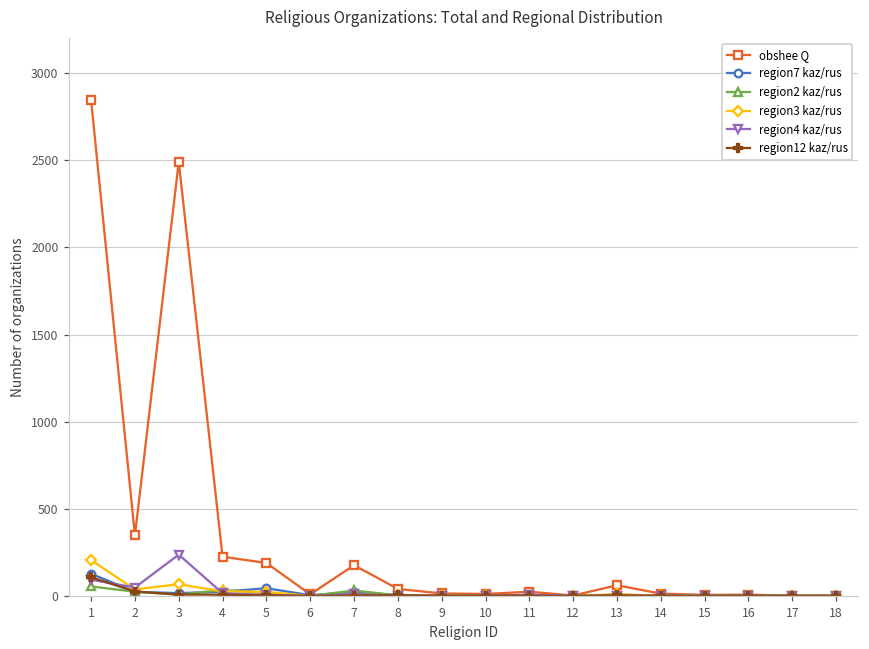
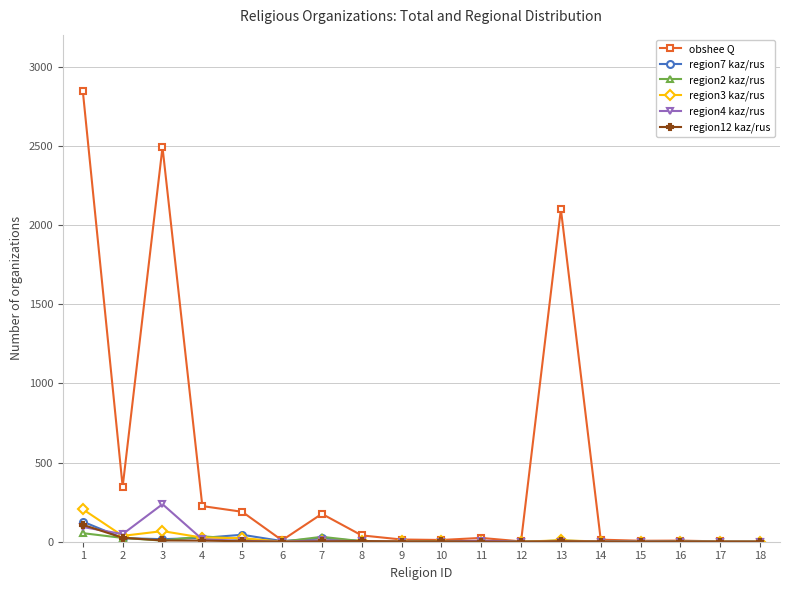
obshee Q, 13: 60 -> 2100
